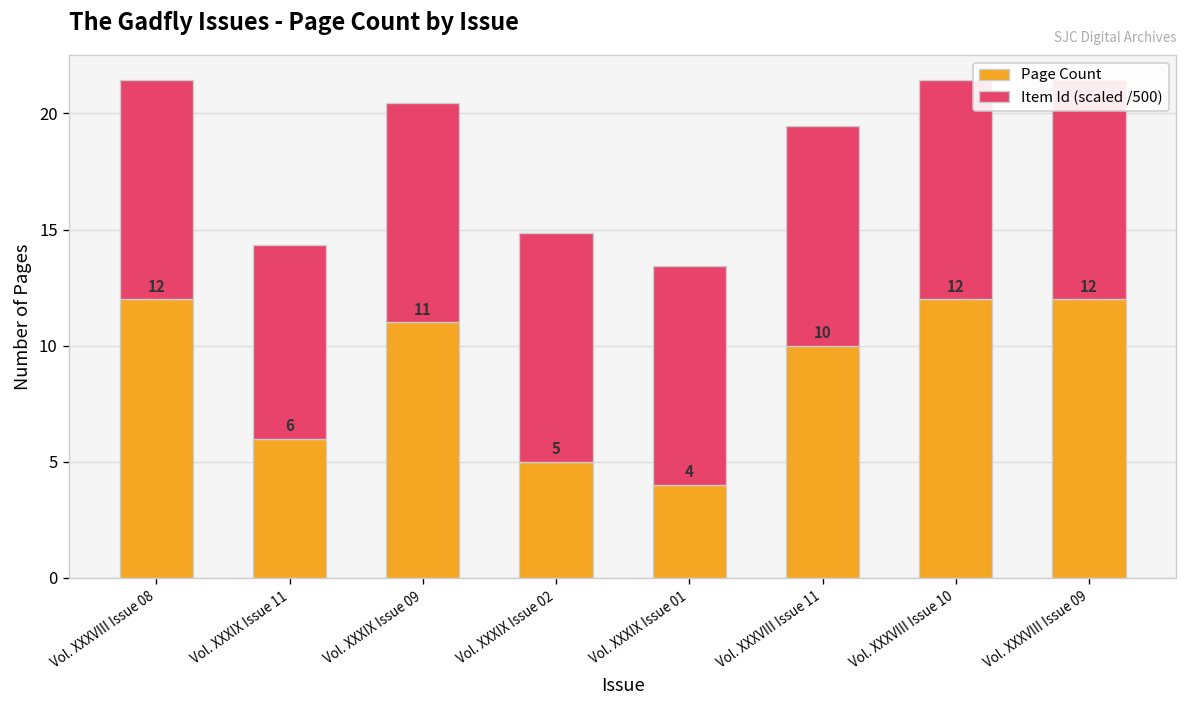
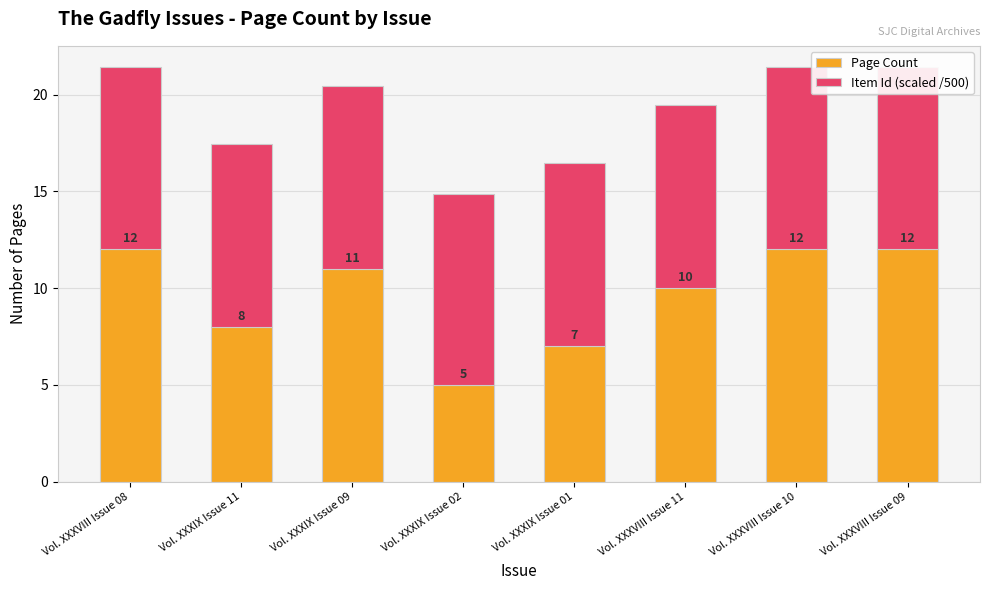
Page Count, Vol. XXXIX Issue 11: 6 -> 8
Item Id (scaled /500), Vol. XXXIX Issue 11: 8.3 -> 9.4
Page Count, Vol. XXXIX Issue 01: 4 -> 7
